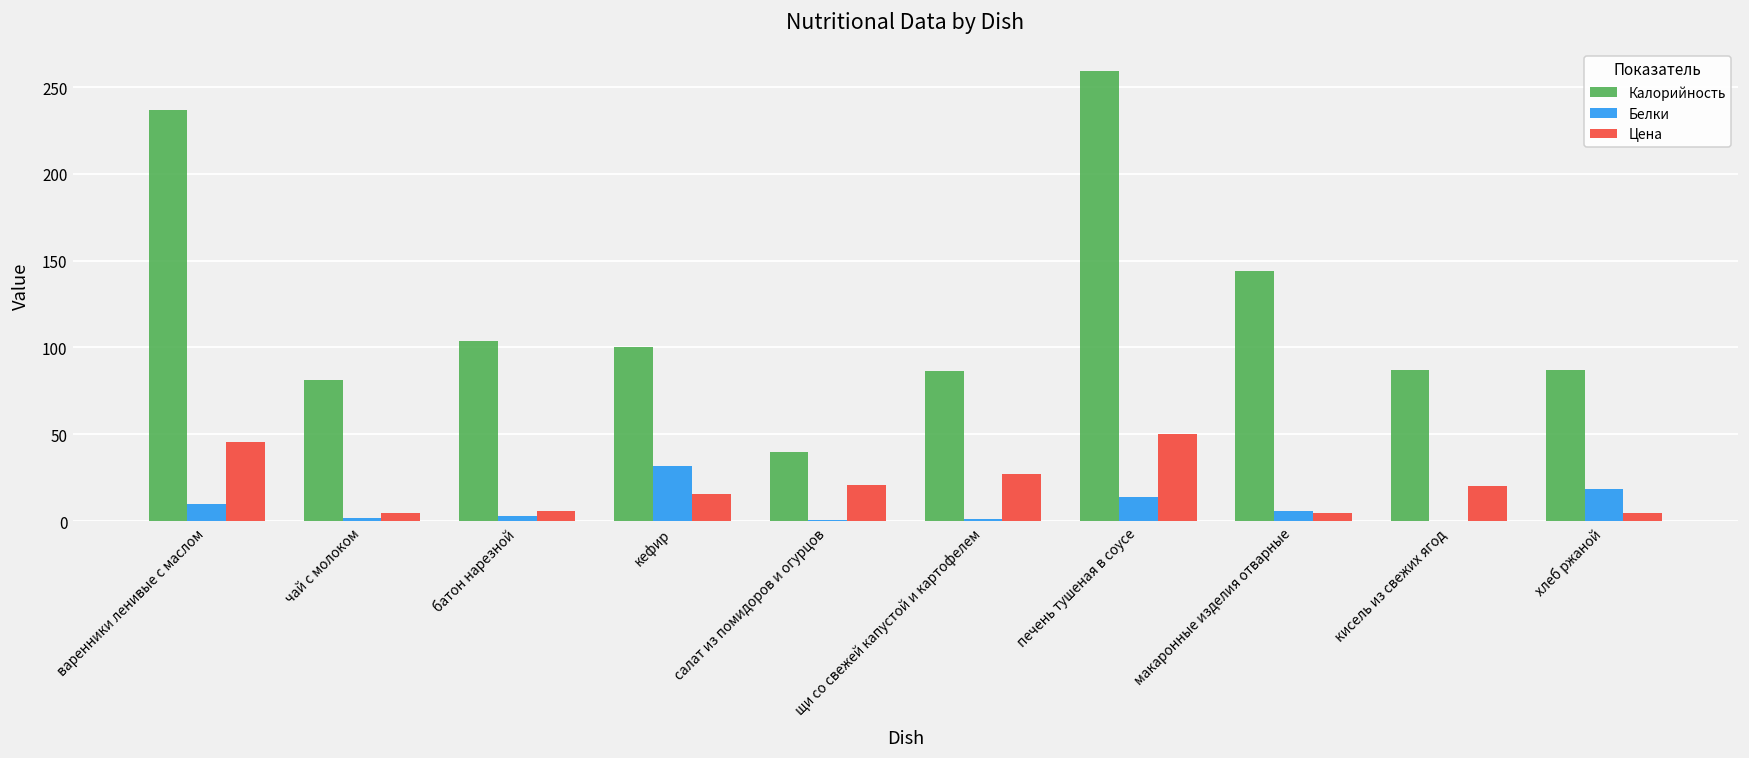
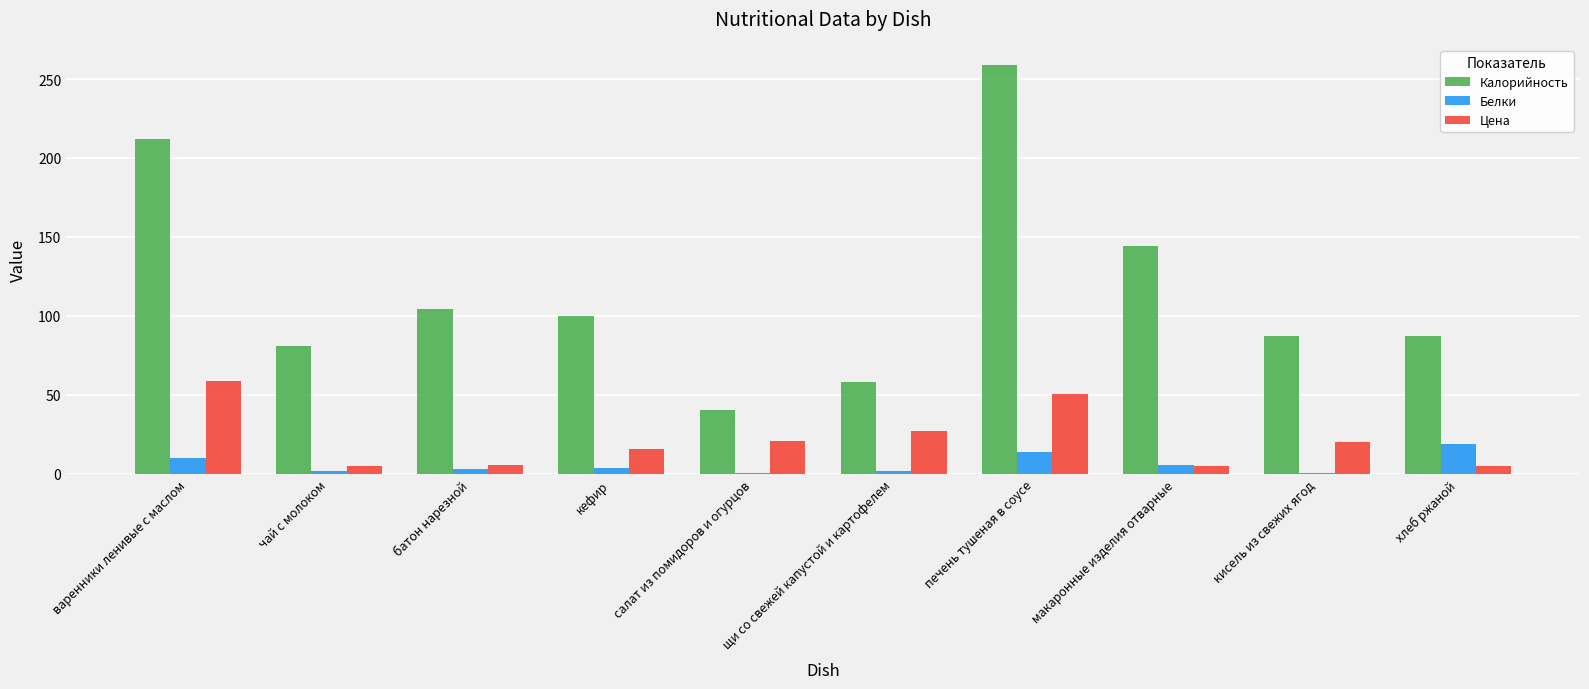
Калорийность, варенники ленивые с маслом: 237 -> 212
Цена, варенники ленивые с маслом: 46 -> 59
Белки, кефир: 32 -> 4
Калорийность, щи со свежей капустой и картофелем: 86 -> 58
